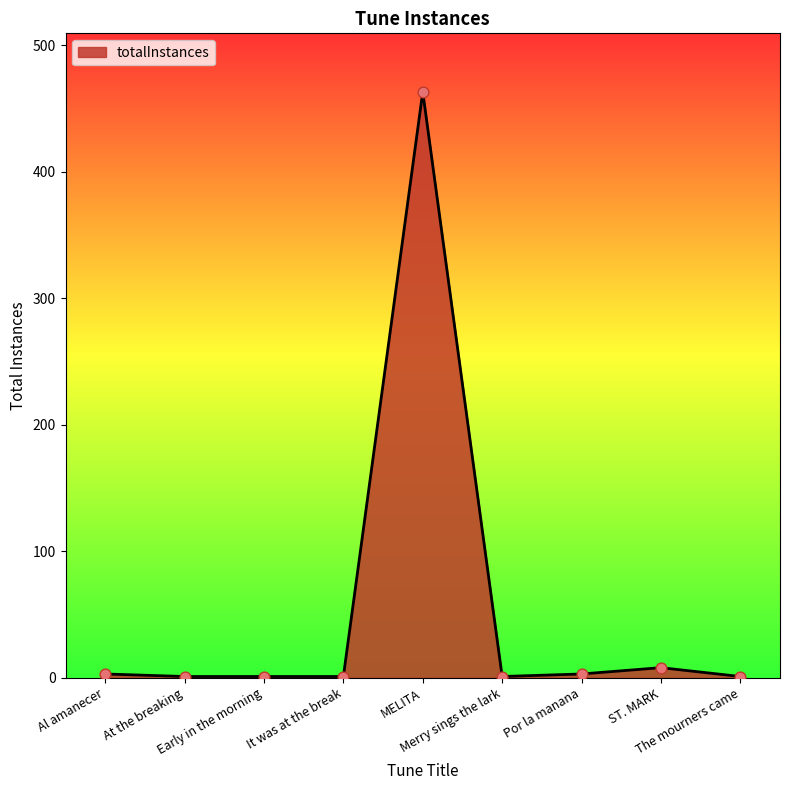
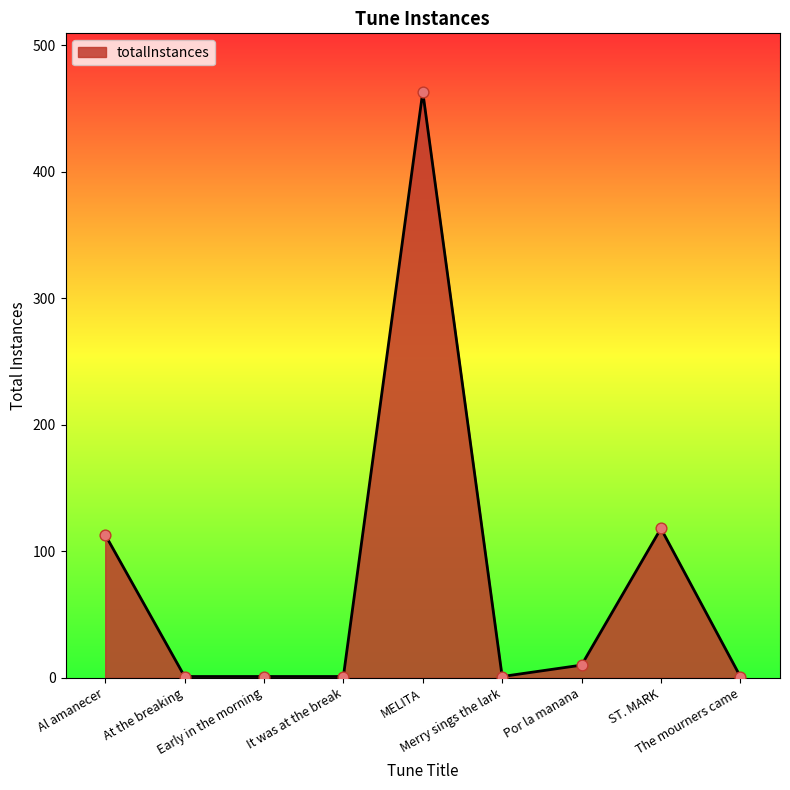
Al amanecer: 3 -> 113
Por la manana: 3 -> 10
ST. MARK: 8 -> 118
